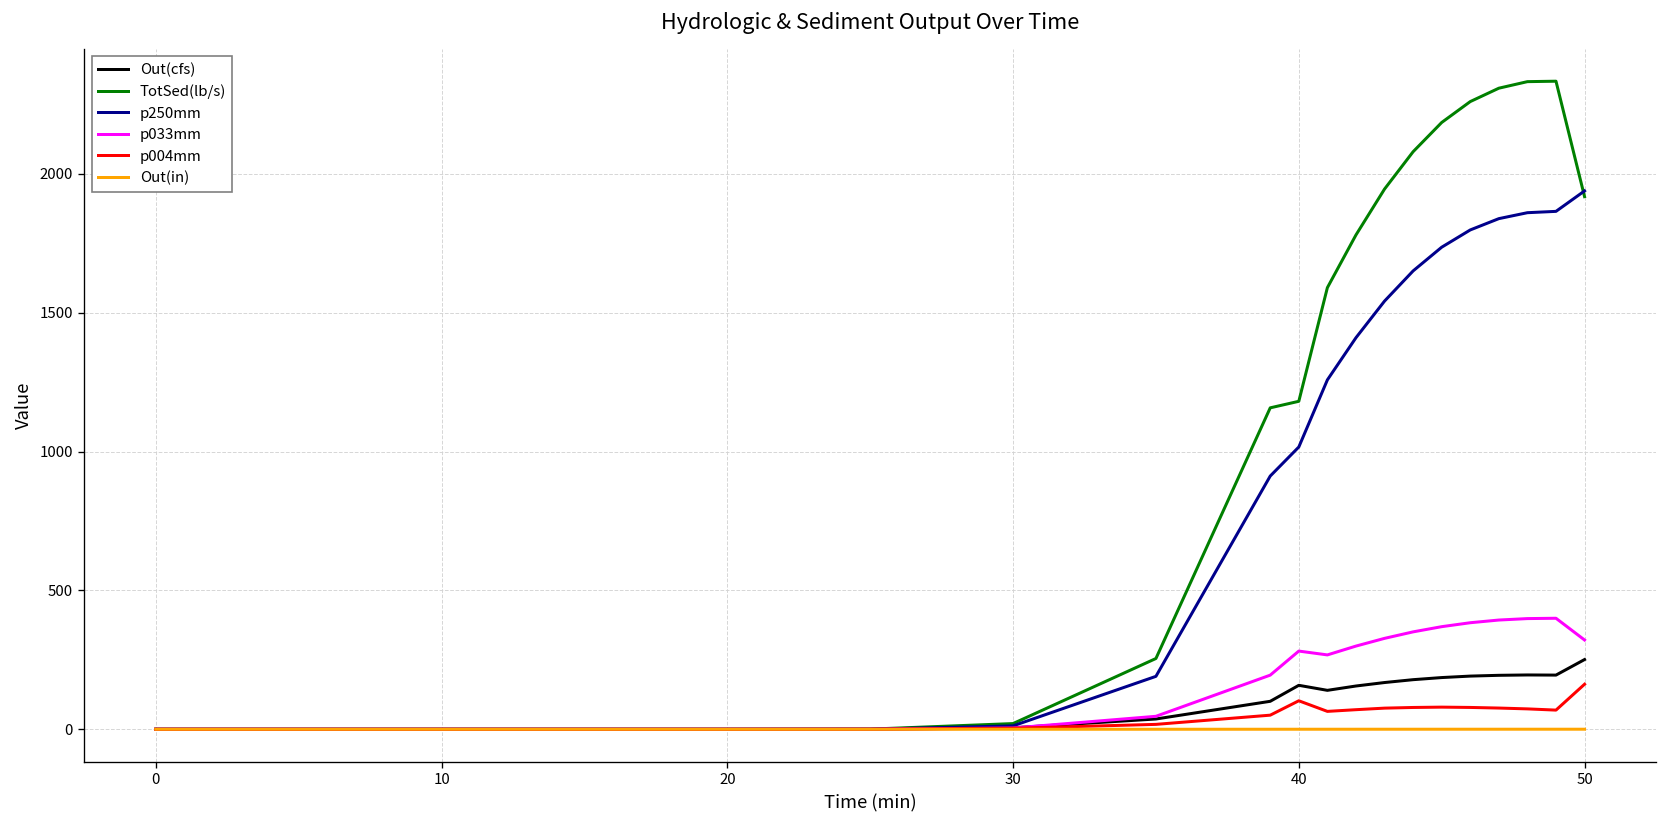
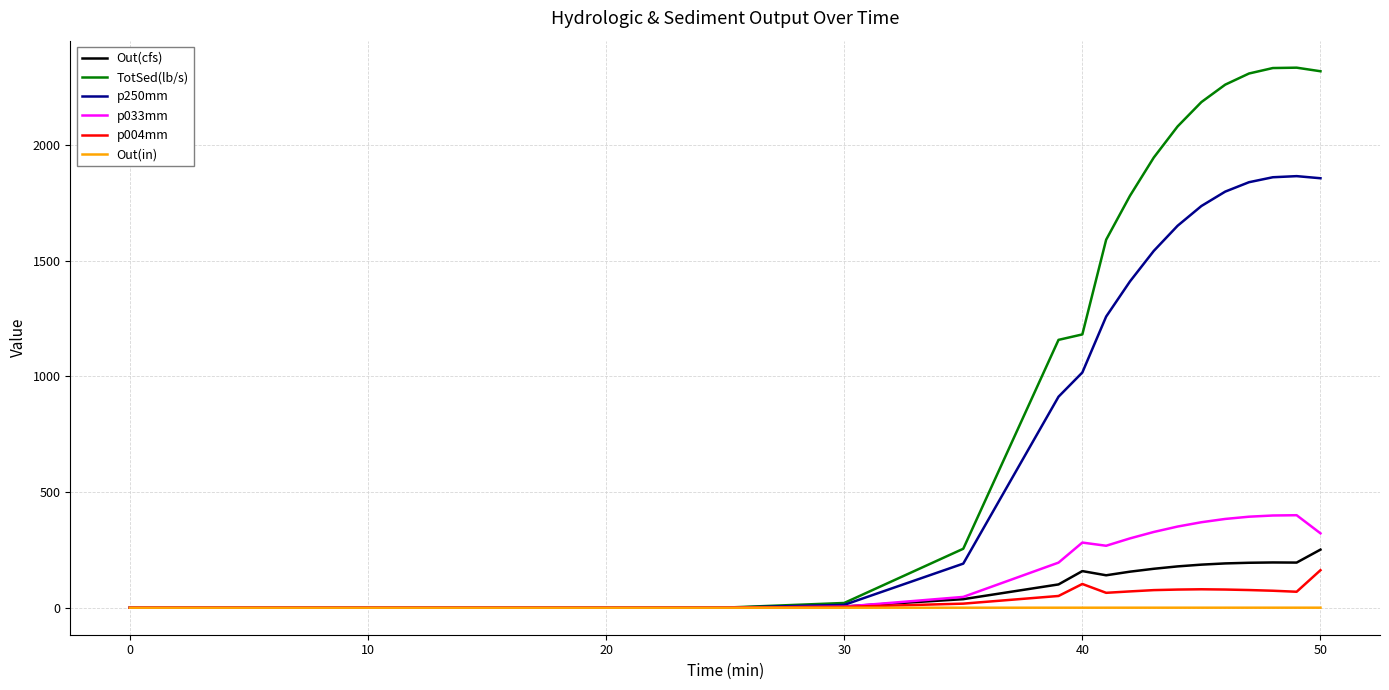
TotSed(lb/s), 50: 1920 -> 2320
p250mm, 50: 1940 -> 1860
